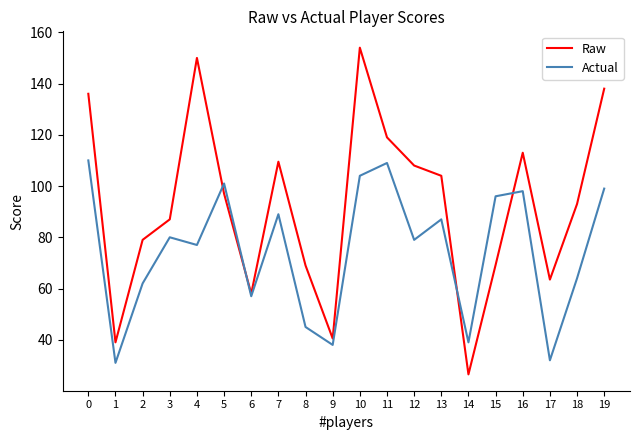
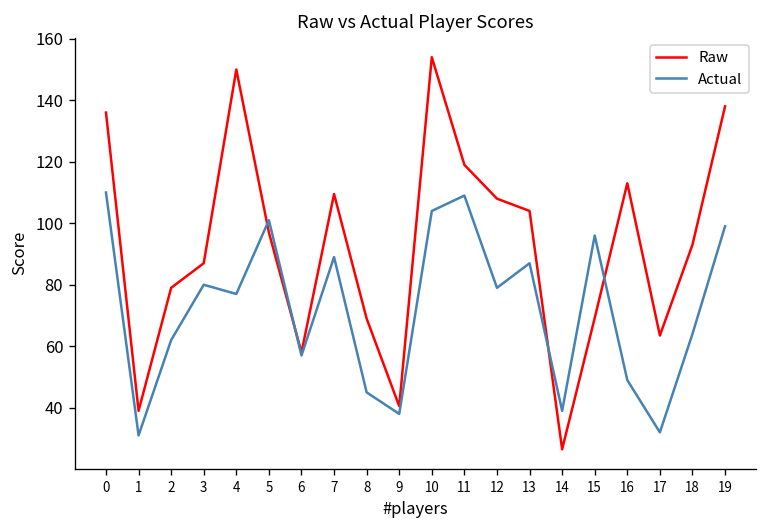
Actual, 16: 98 -> 49
